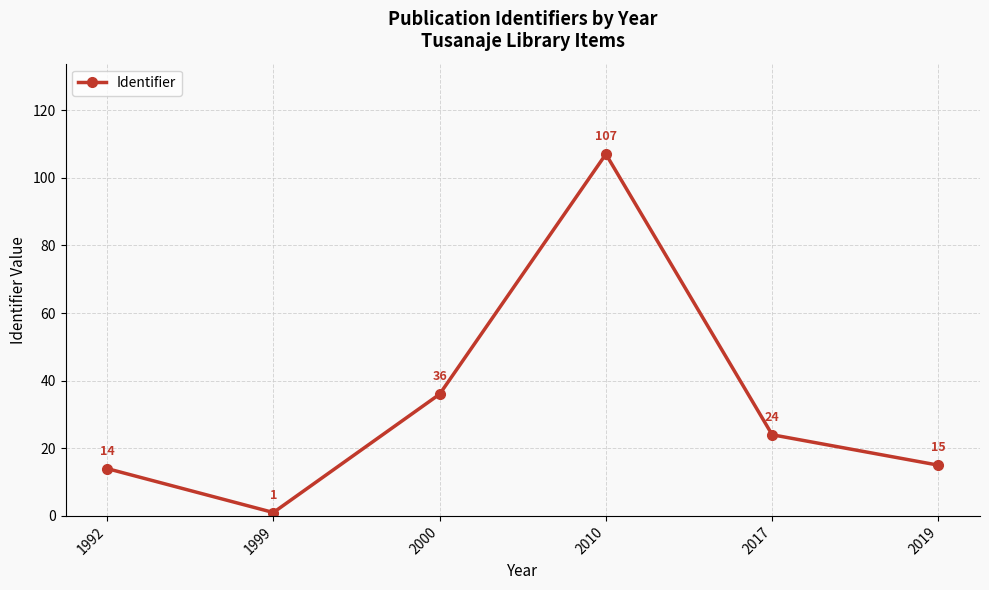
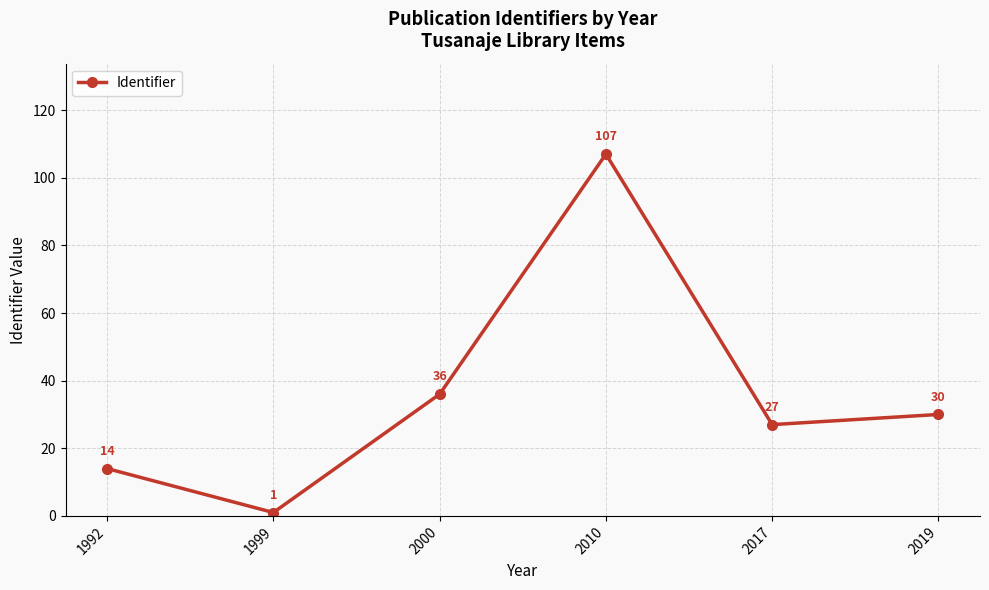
2017: 24 -> 27
2019: 15 -> 30
